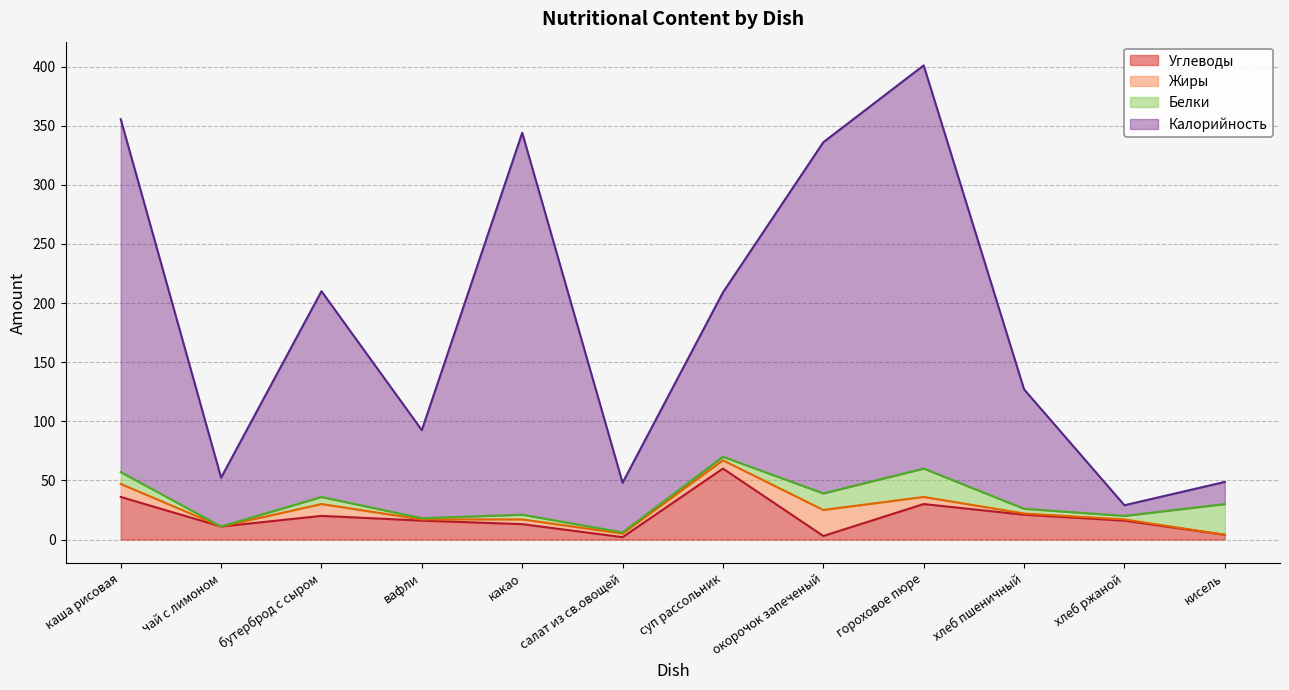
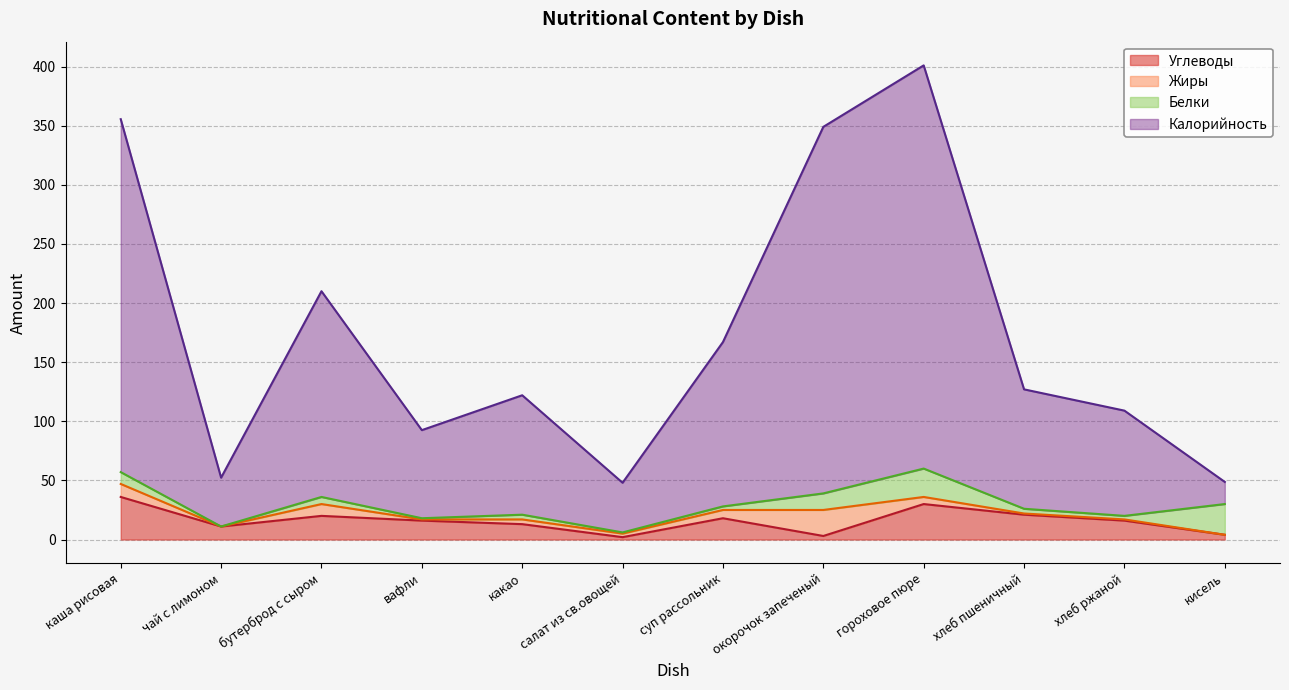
Калорийность, какао: 323 -> 101
Углеводы, суп рассольник: 60 -> 18
Калорийность, окорочок запеченый: 297 -> 310
Калорийность, хлеб ржаной: 9 -> 89
